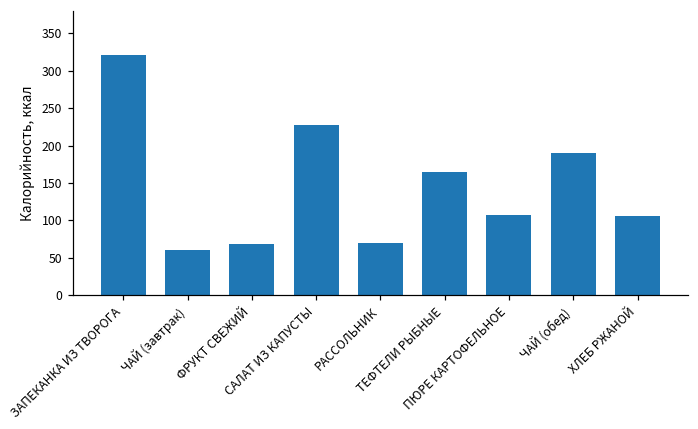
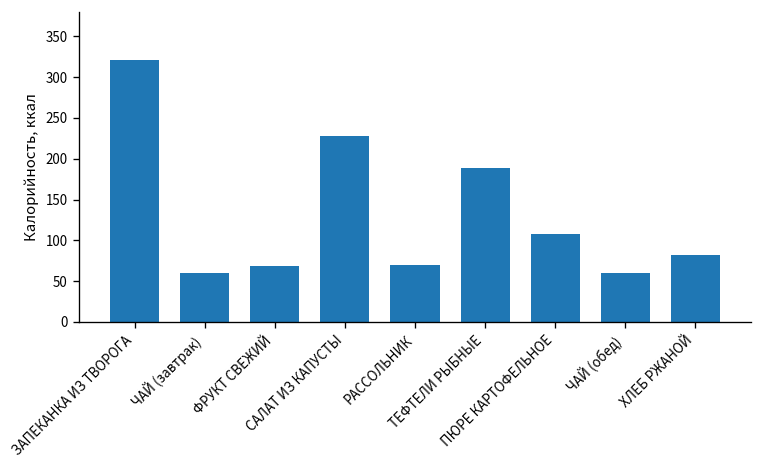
ТЕФТЕЛИ РЫБНЫЕ: 160 -> 190
ЧАЙ (обед): 190 -> 60
ХЛЕБ РЖАНОЙ: 110 -> 80
